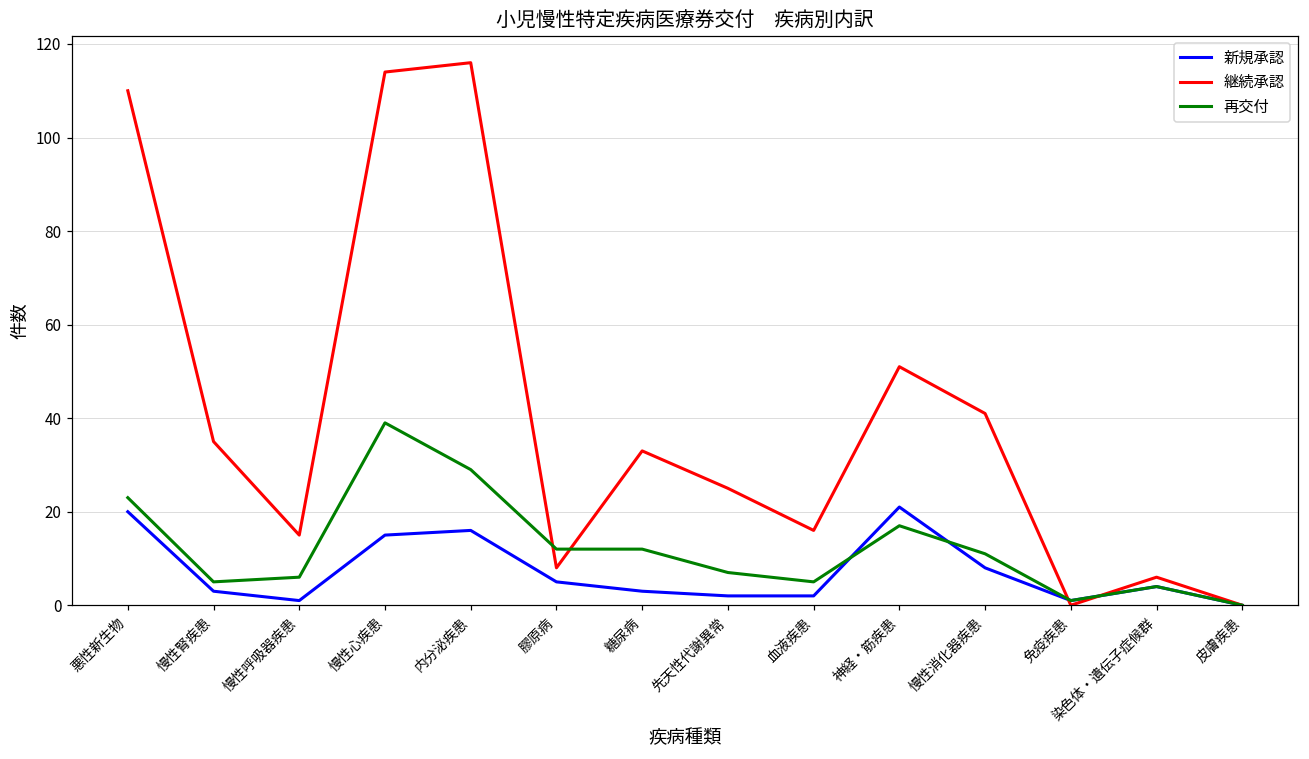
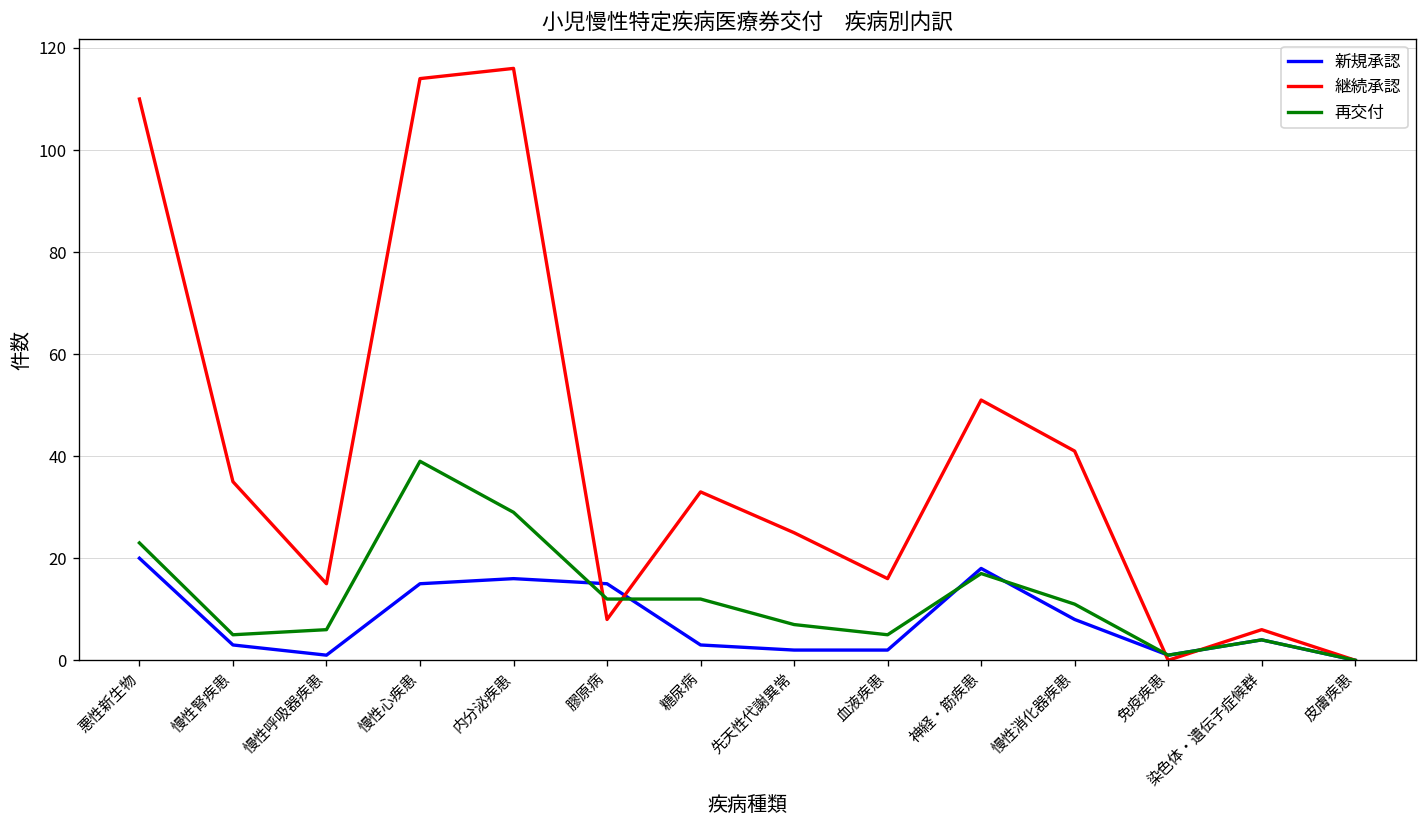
新規承認, 膠原病: 5 -> 15
新規承認, 神経・筋疾患: 21 -> 18
